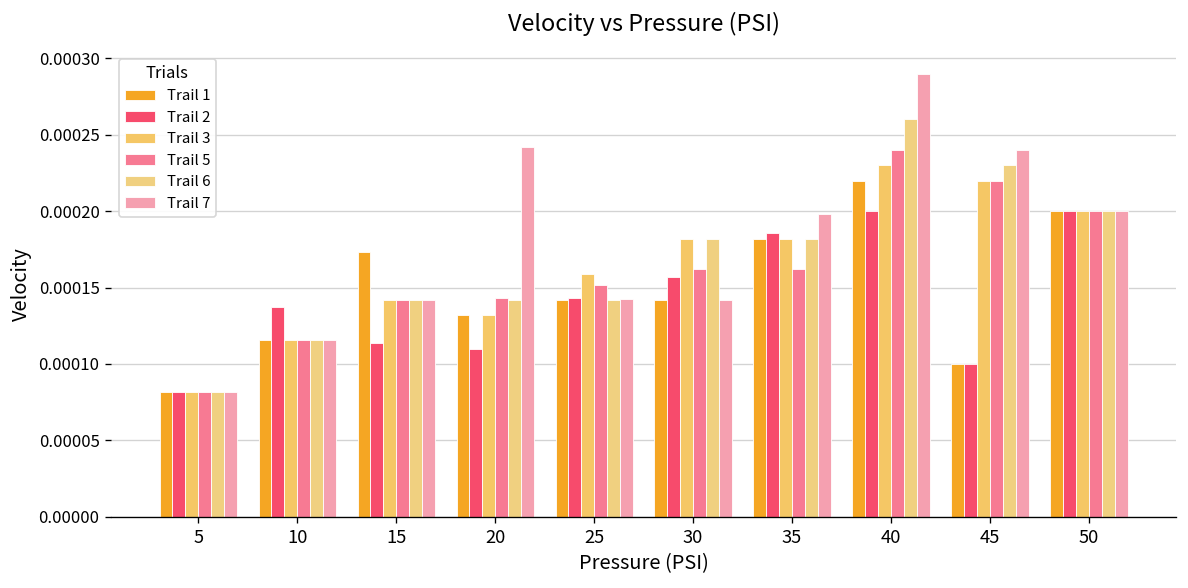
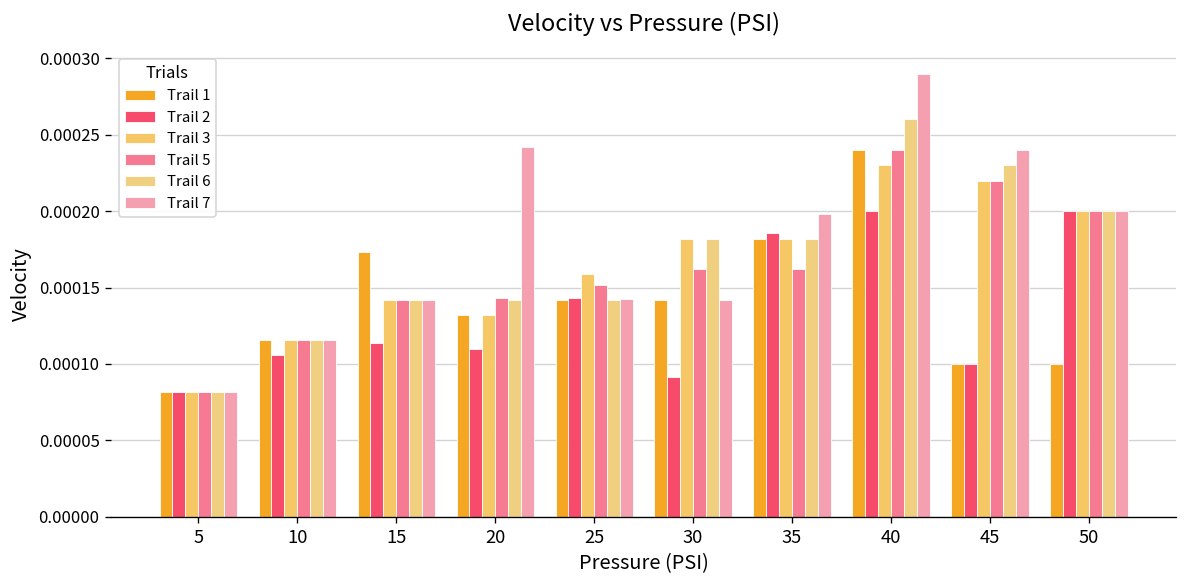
Trail 2, 10: 0.000137 -> 0.000106
Trail 2, 30: 0.000157 -> 0.000091
Trail 1, 40: 0.00022 -> 0.00024
Trail 1, 50: 0.0002 -> 0.0001
